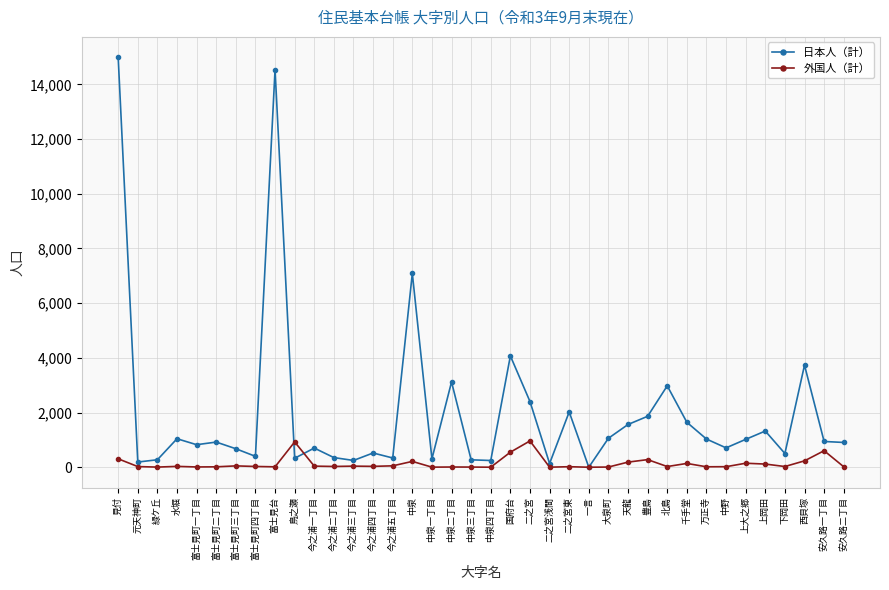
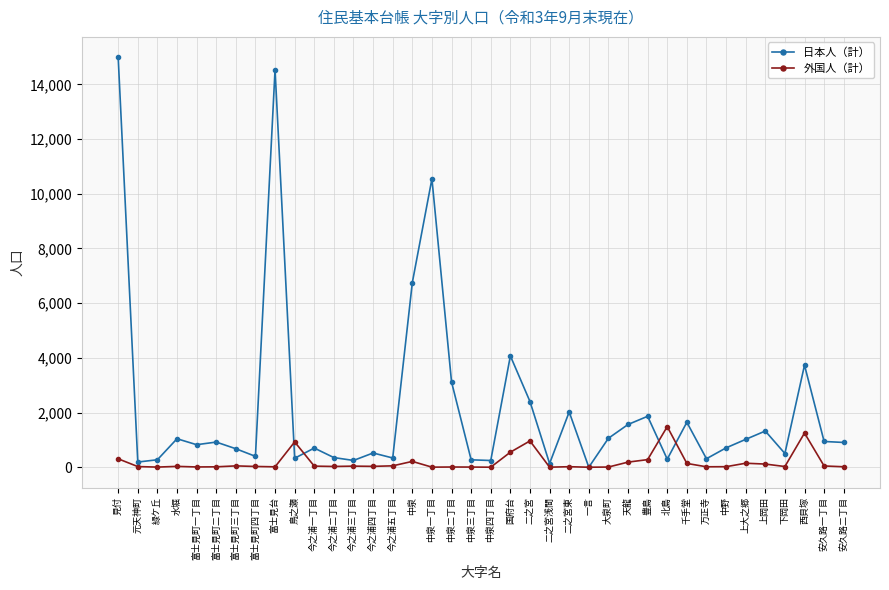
日本人（計）, 中泉: 7,100 -> 6,800
日本人（計）, 中泉一丁目: 300 -> 10,500
日本人（計）, 北島: 3,000 -> 300
外国人（計）, 北島: 0 -> 1,500
日本人（計）, 万正寺: 1,000 -> 300
外国人（計）, 西貝塚: 200 -> 1,300
外国人（計）, 安久路一丁目: 600 -> 0
